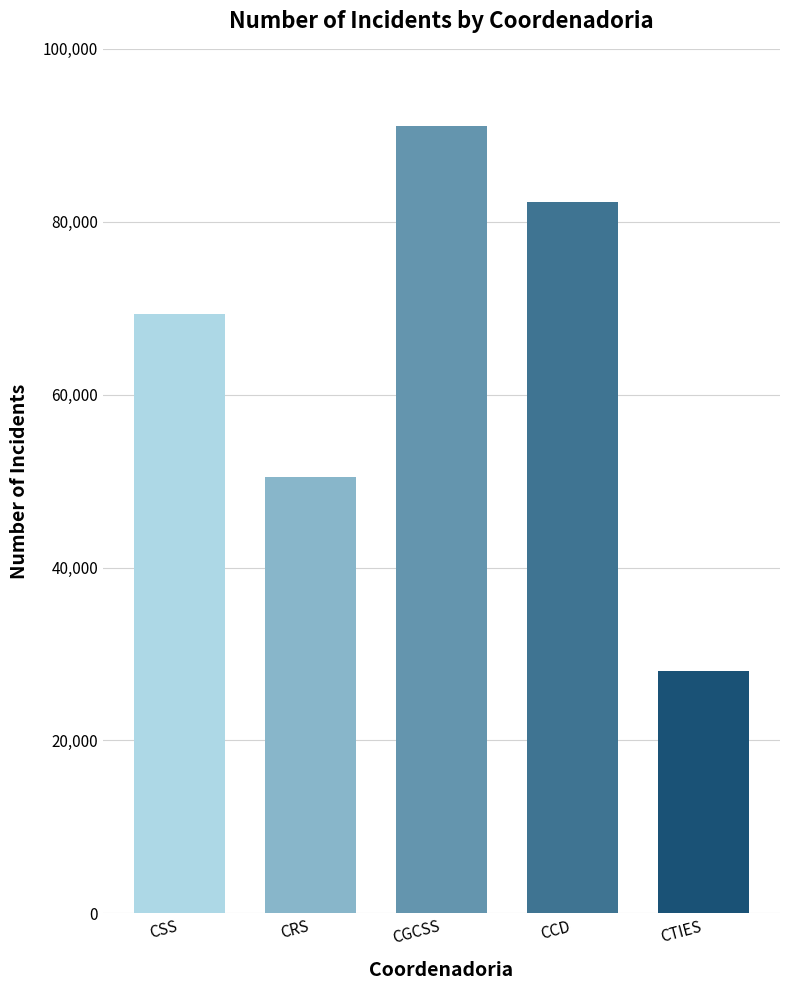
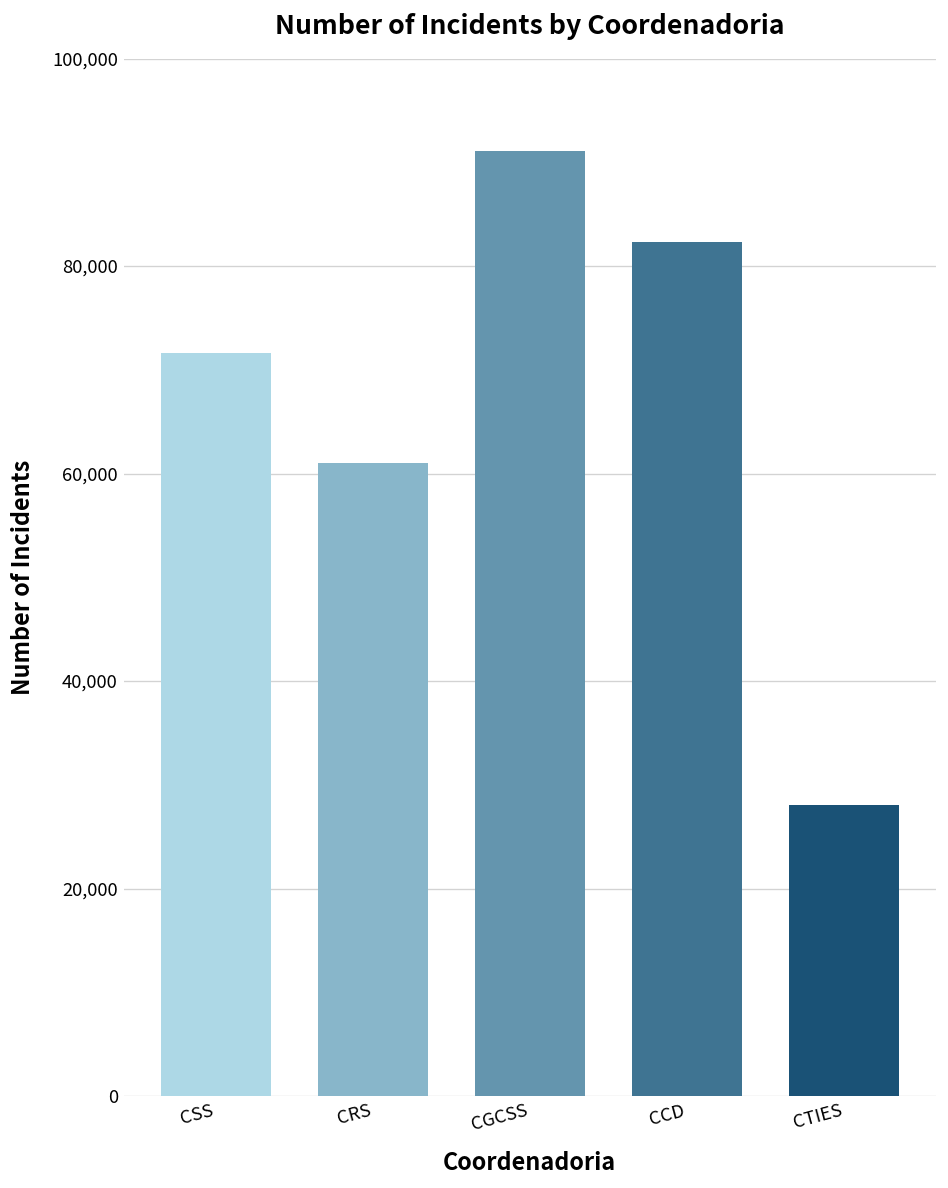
CSS: 69,000 -> 72,000
CRS: 50,000 -> 61,000
